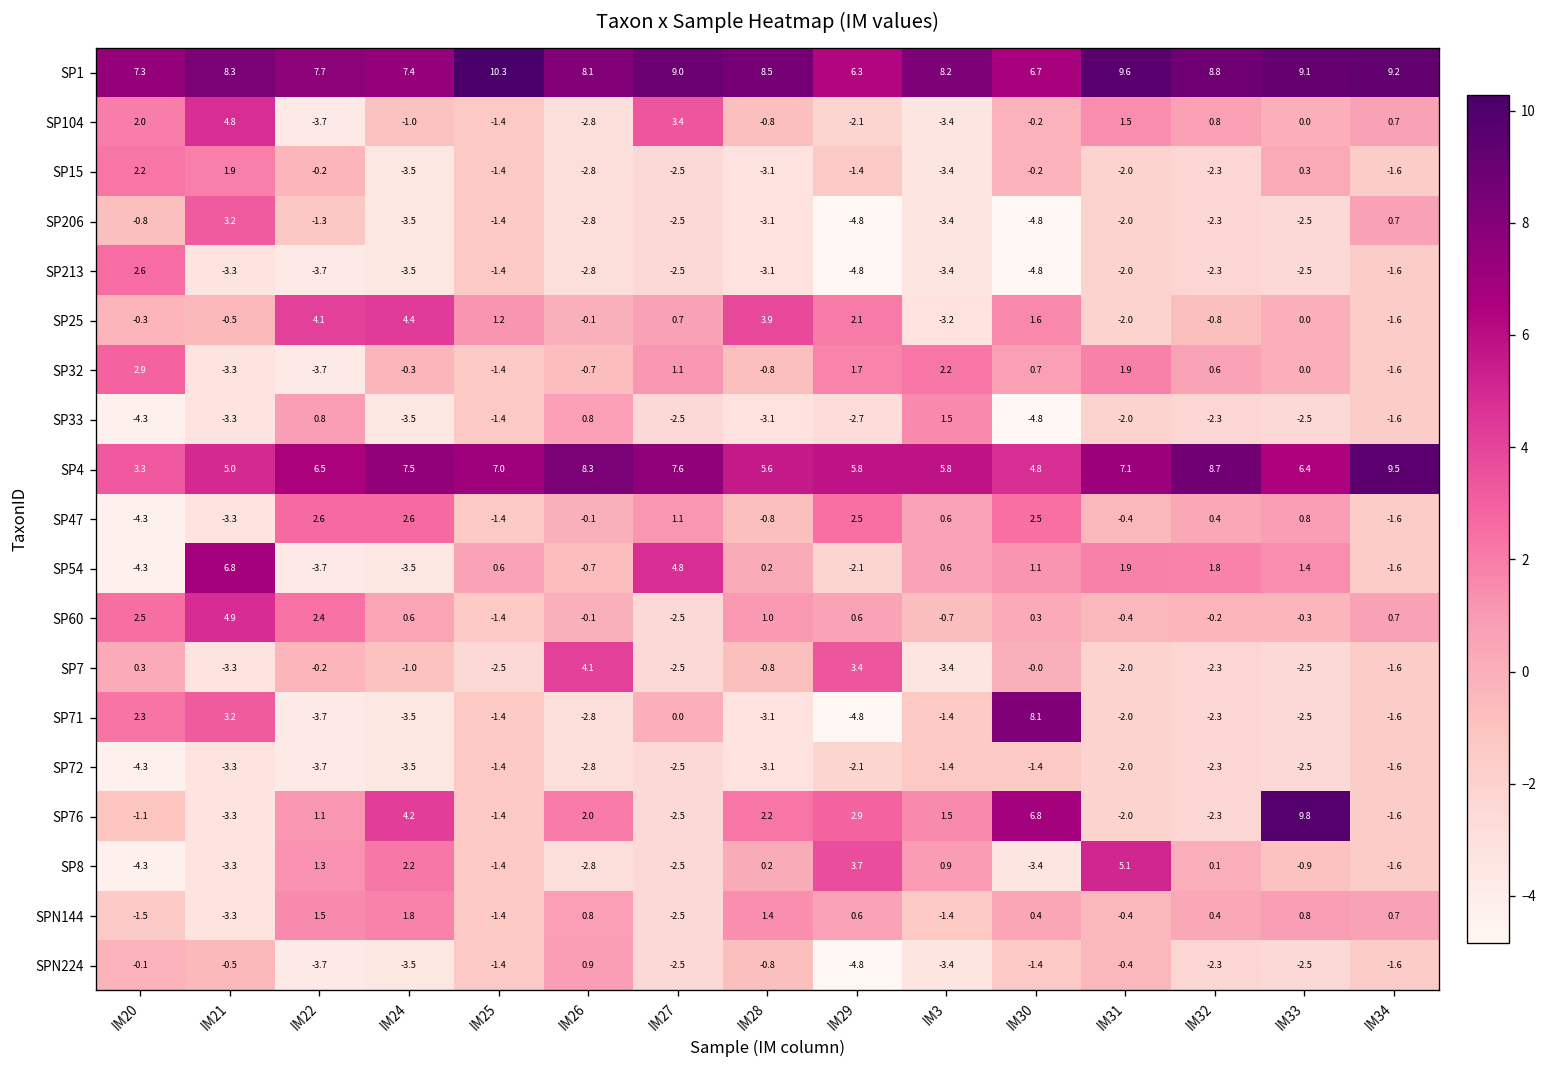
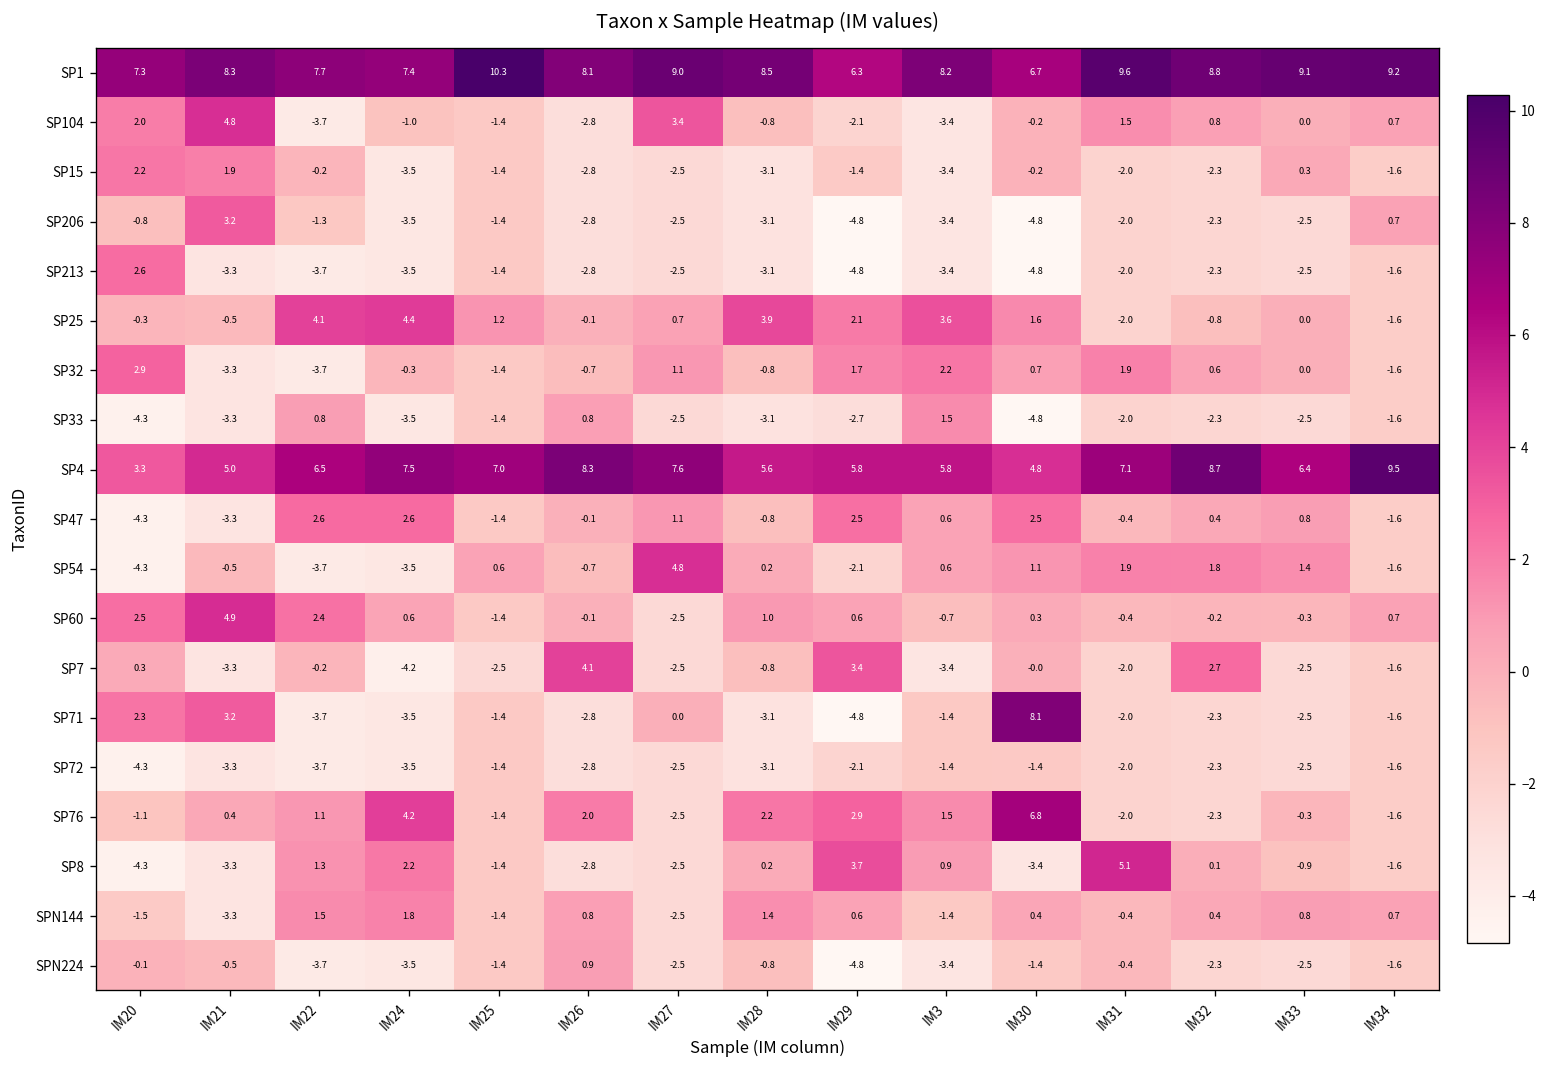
SP25, IM3: -3.2 -> 3.6
SP54, IM21: 6.8 -> -0.5
SP7, IM24: -1.0 -> -4.2
SP7, IM32: -2.3 -> 2.7
SP76, IM21: -3.3 -> 0.4
SP76, IM33: 9.8 -> -0.3
